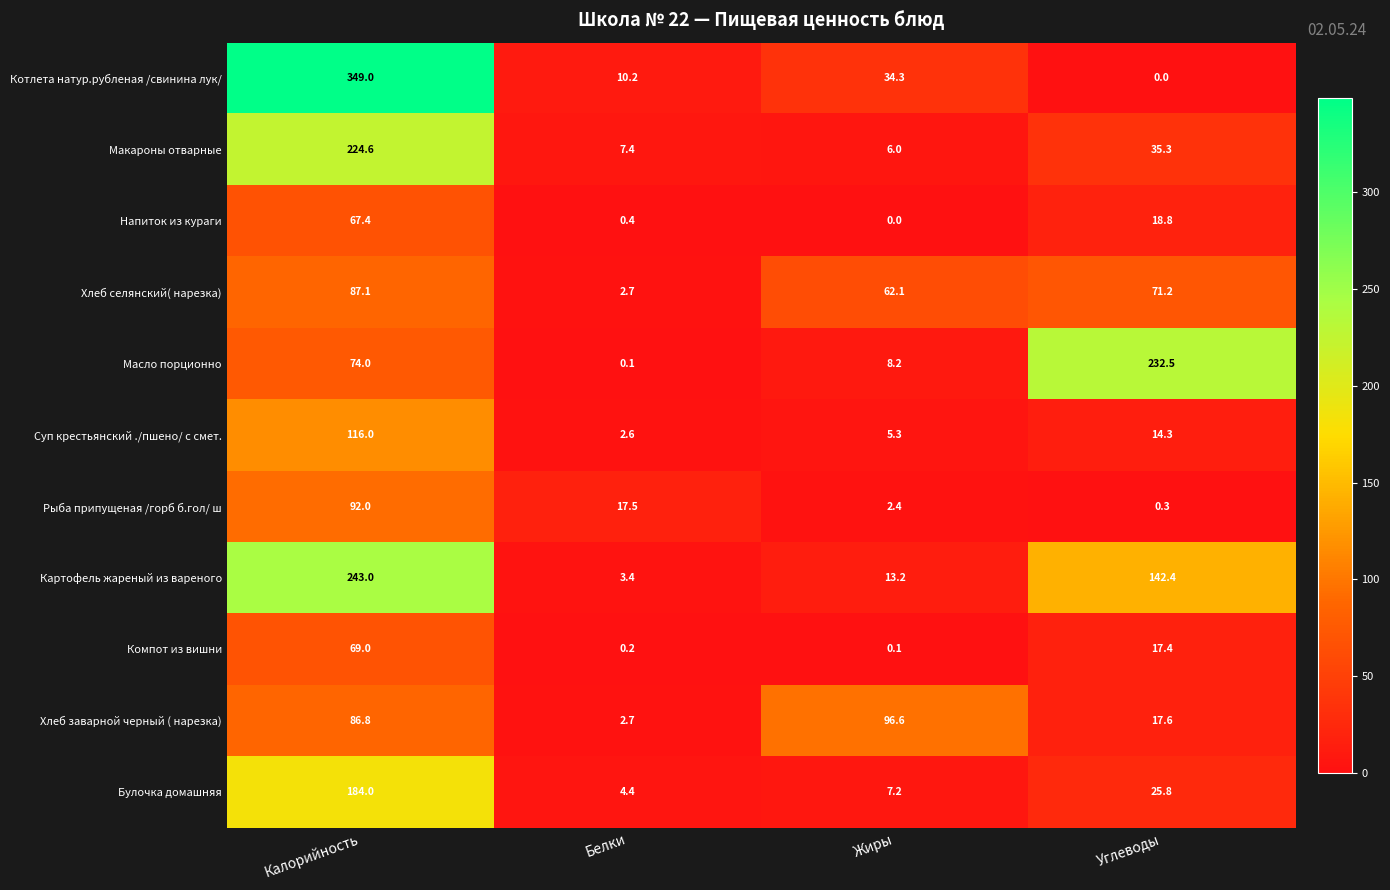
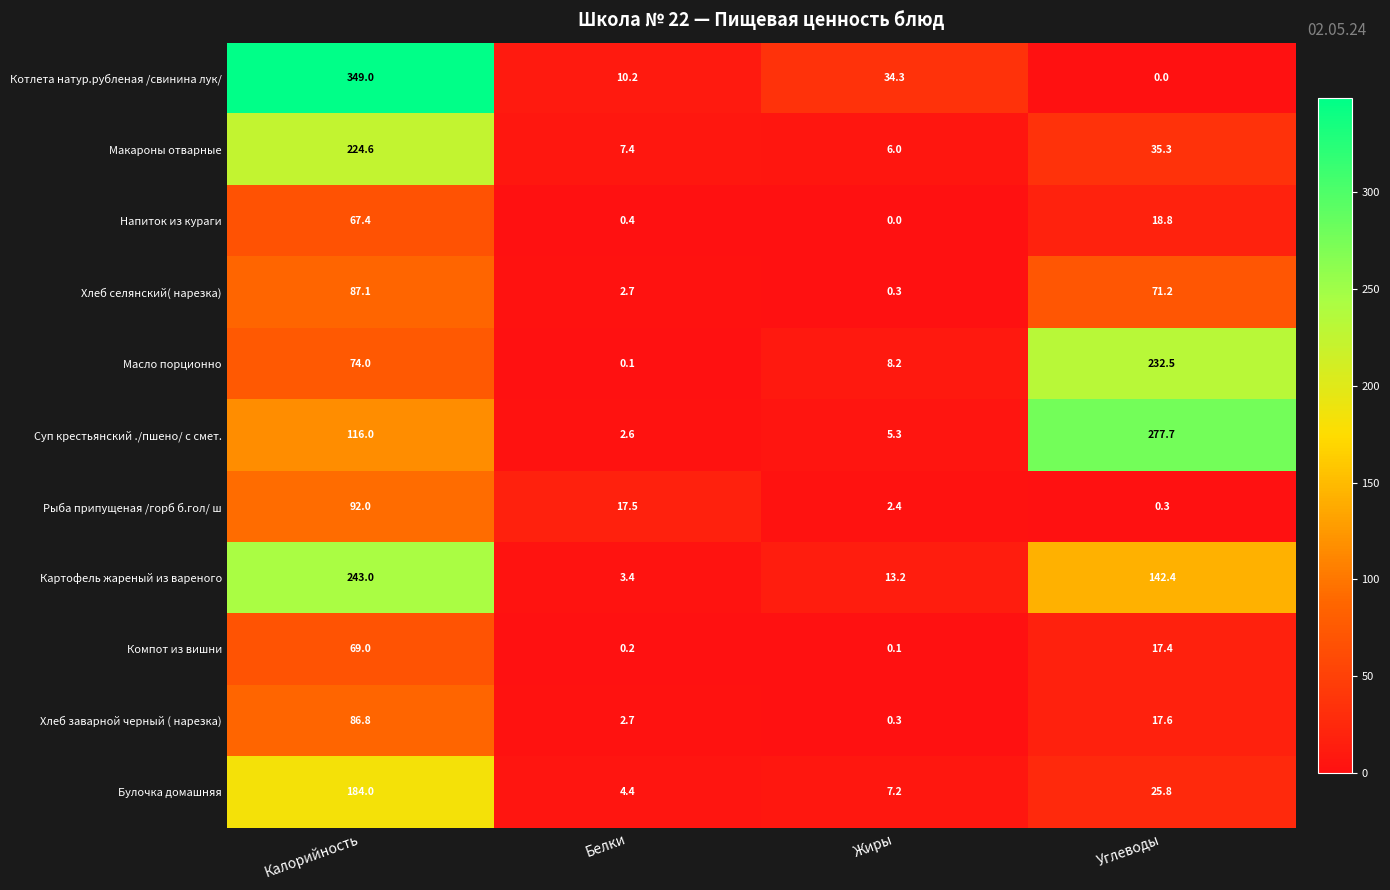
Хлеб селянский( нарезка), Жиры: 62.1 -> 0.3
Суп крестьянский ./пшено/ с смет., Углеводы: 14.3 -> 277.7
Хлеб заварной черный ( нарезка), Жиры: 96.6 -> 0.3
